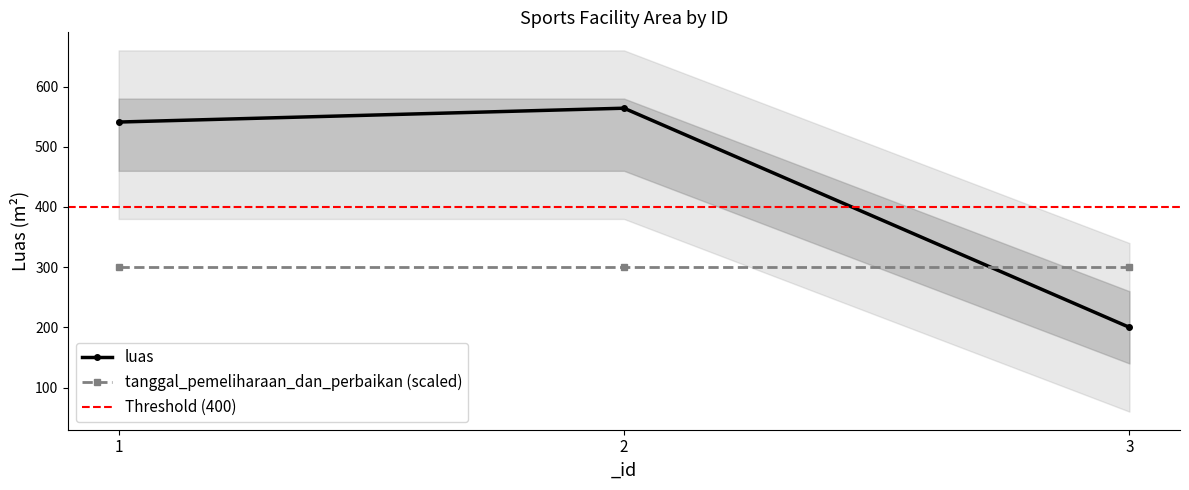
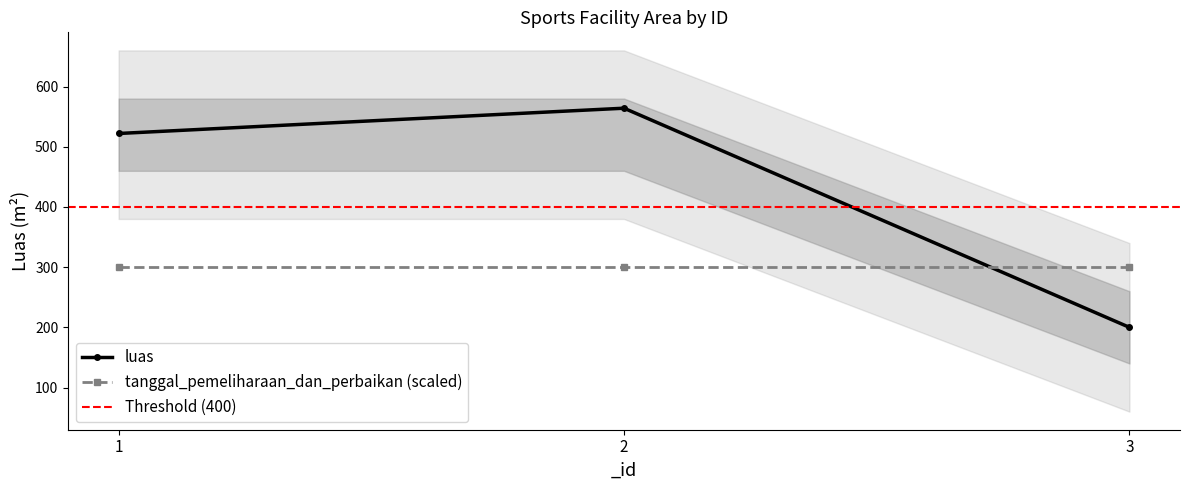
luas, 1: 540 -> 520
